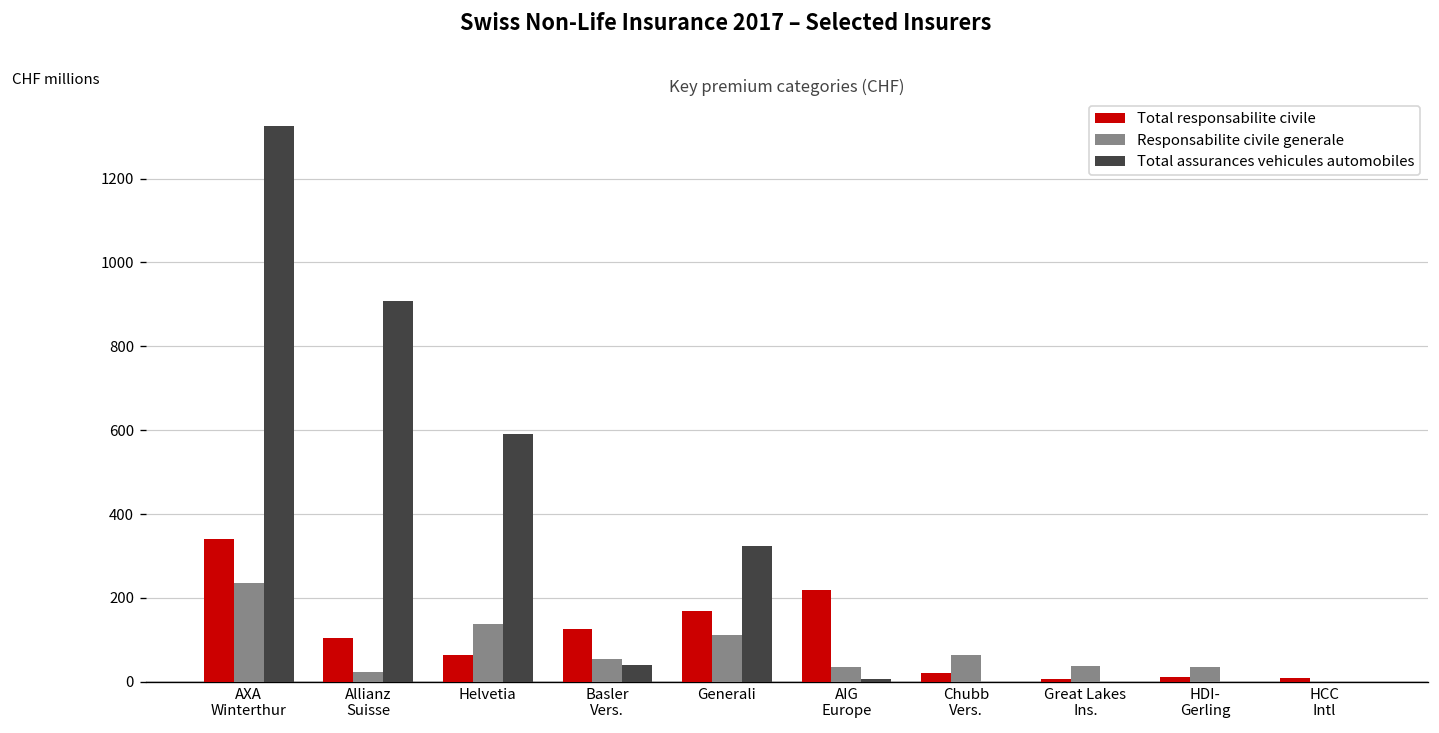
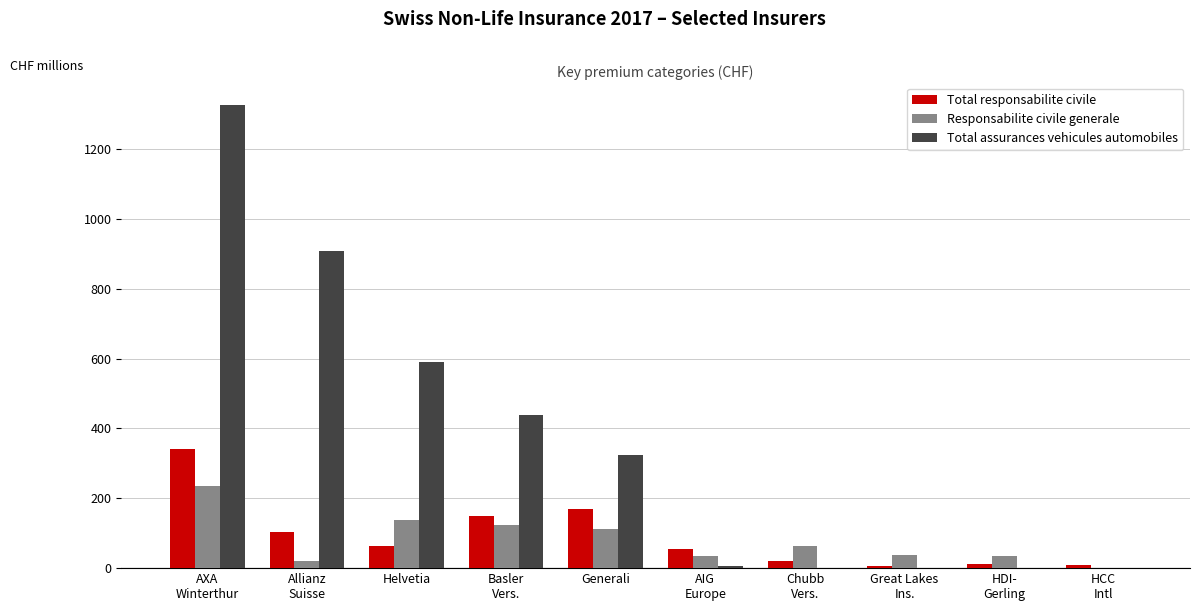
Total responsabilite civile, Basler Vers.: 130 -> 150
Responsabilite civile generale, Basler Vers.: 60 -> 120
Total assurances vehicules automobiles, Basler Vers.: 40 -> 440
Total responsabilite civile, AIG Europe: 220 -> 60
